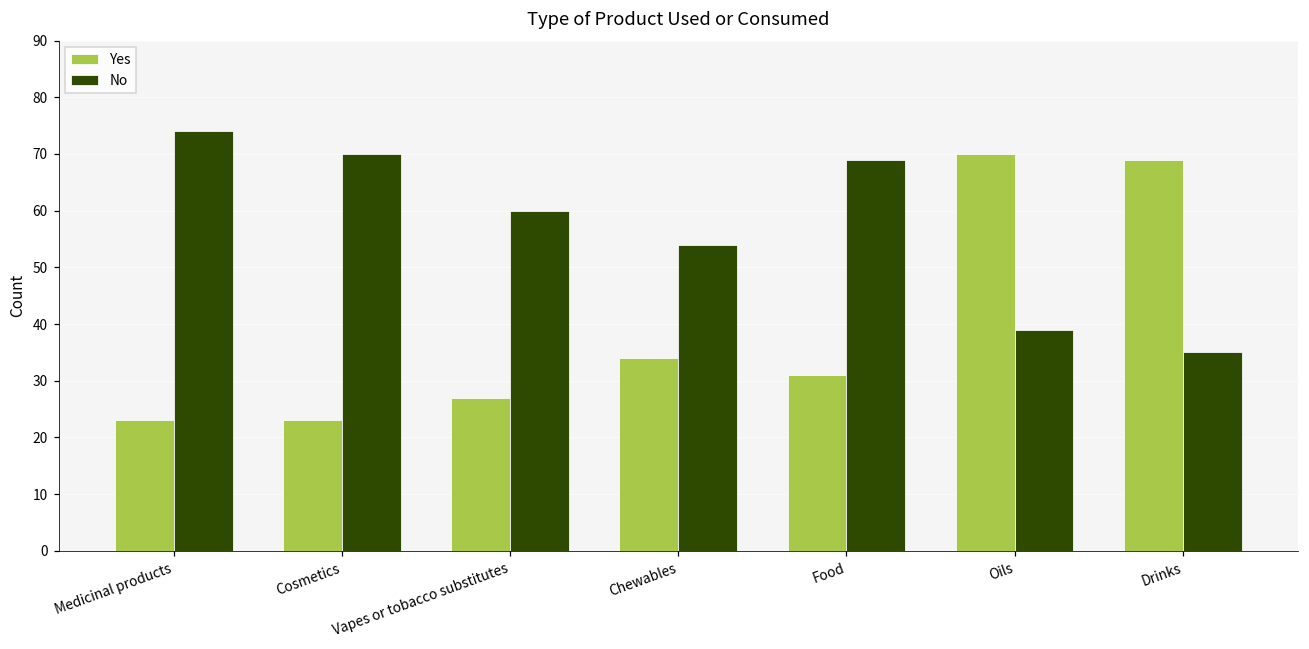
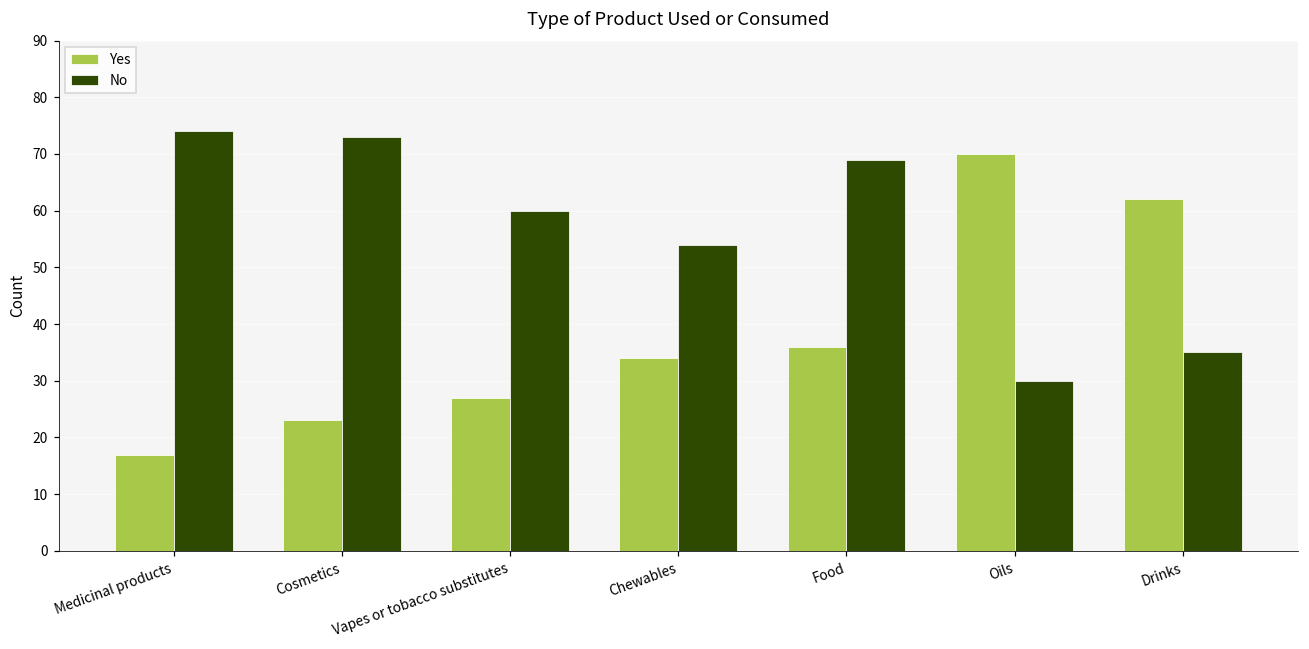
Yes, Medicinal products: 23 -> 17
No, Cosmetics: 70 -> 73
Yes, Food: 31 -> 36
No, Oils: 39 -> 30
Yes, Drinks: 69 -> 62
